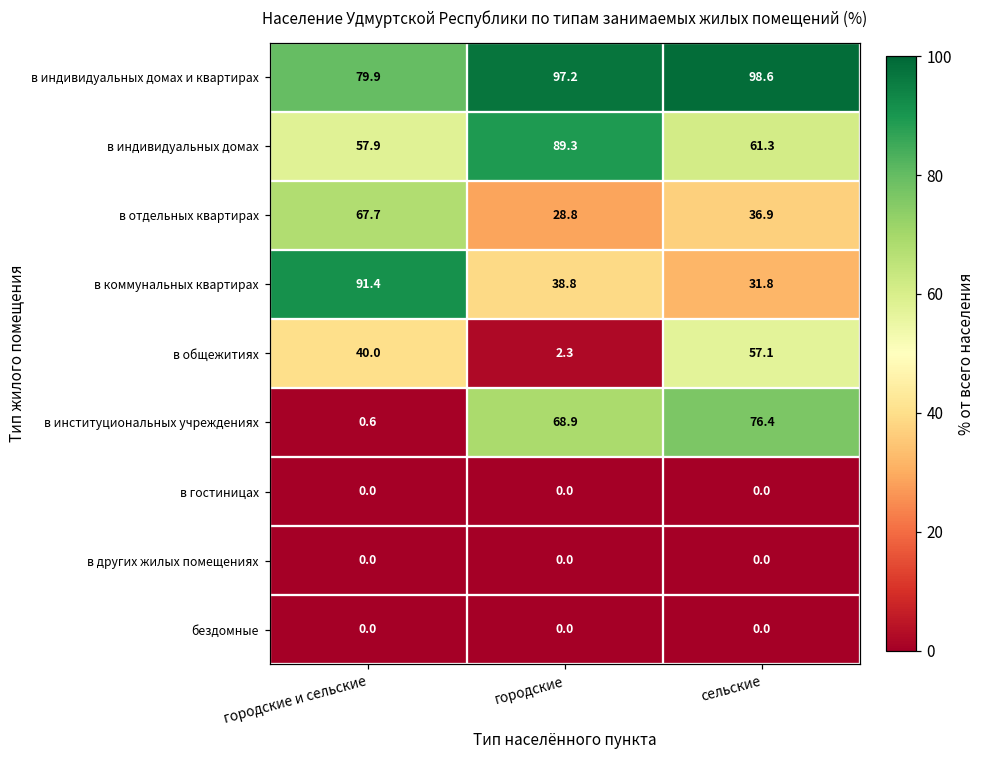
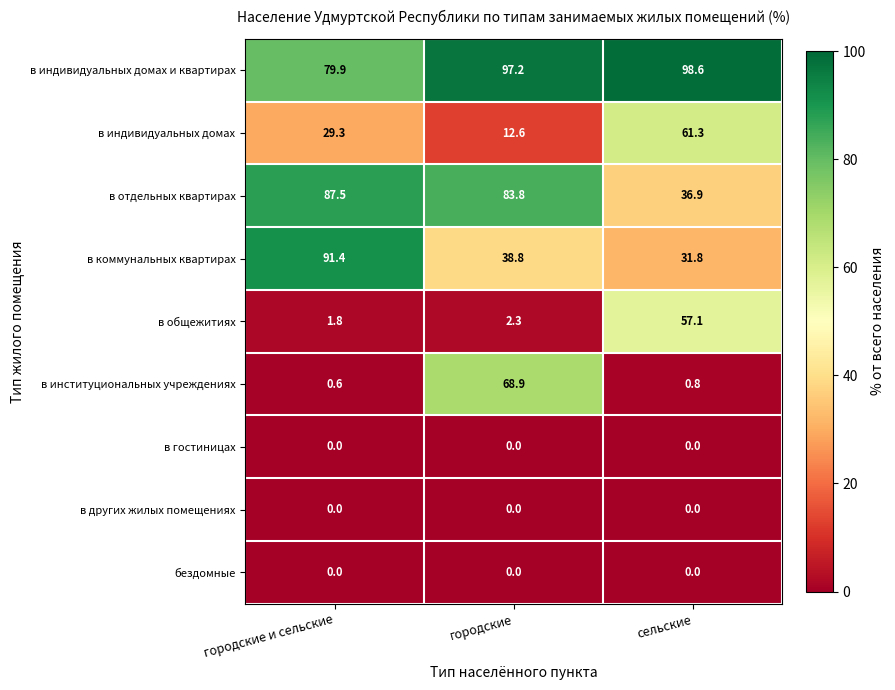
в индивидуальных домах, городские и сельские: 57.9 -> 29.3
в индивидуальных домах, городские: 89.3 -> 12.6
в отдельных квартирах, городские и сельские: 67.7 -> 87.5
в отдельных квартирах, городские: 28.8 -> 83.8
в общежитиях, городские и сельские: 40.0 -> 1.8
в институциональных учреждениях, сельские: 76.4 -> 0.8
